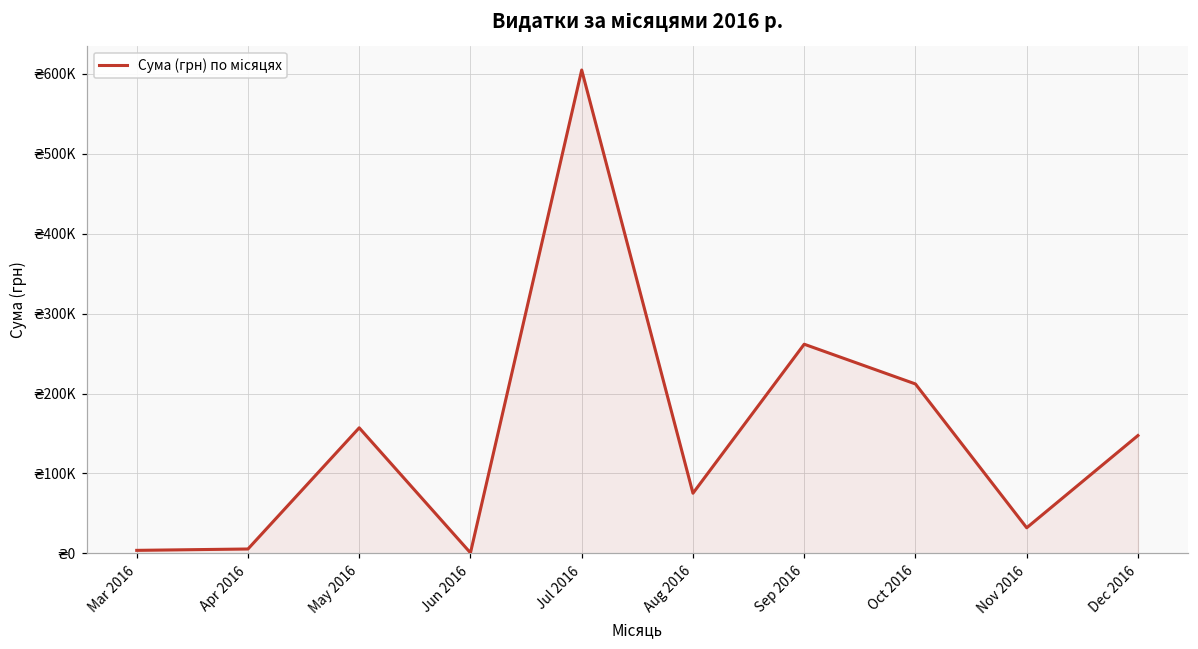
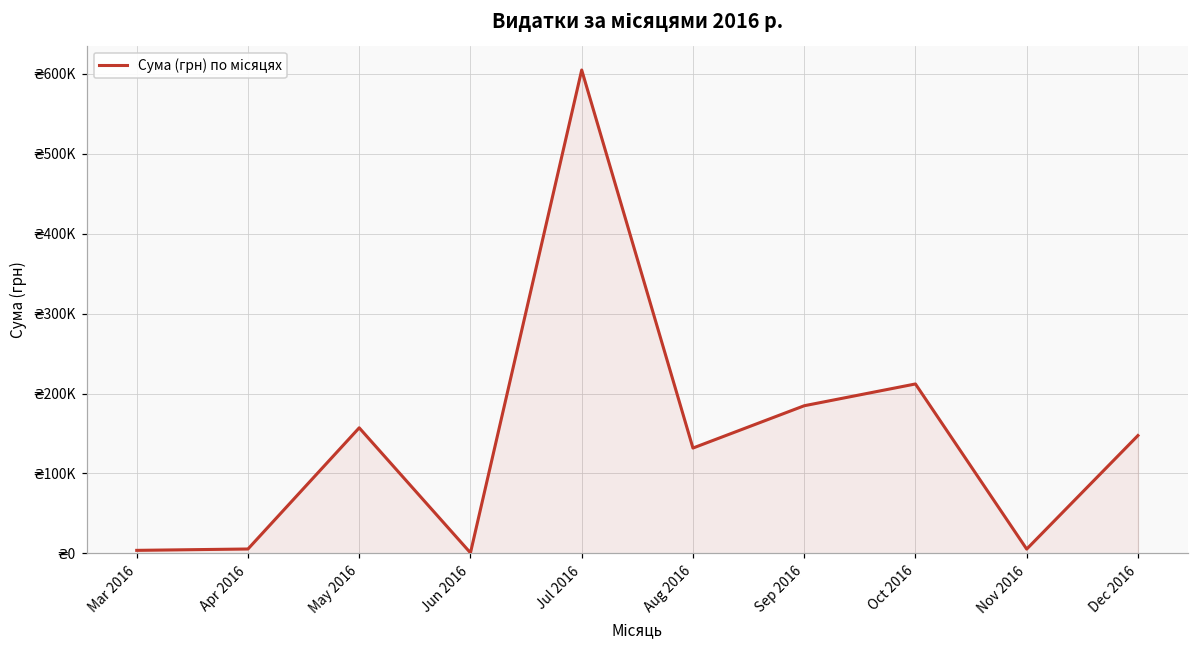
Aug 2016: ₴80000 -> ₴130000
Sep 2016: ₴260000 -> ₴180000
Nov 2016: ₴30000 -> ₴10000
